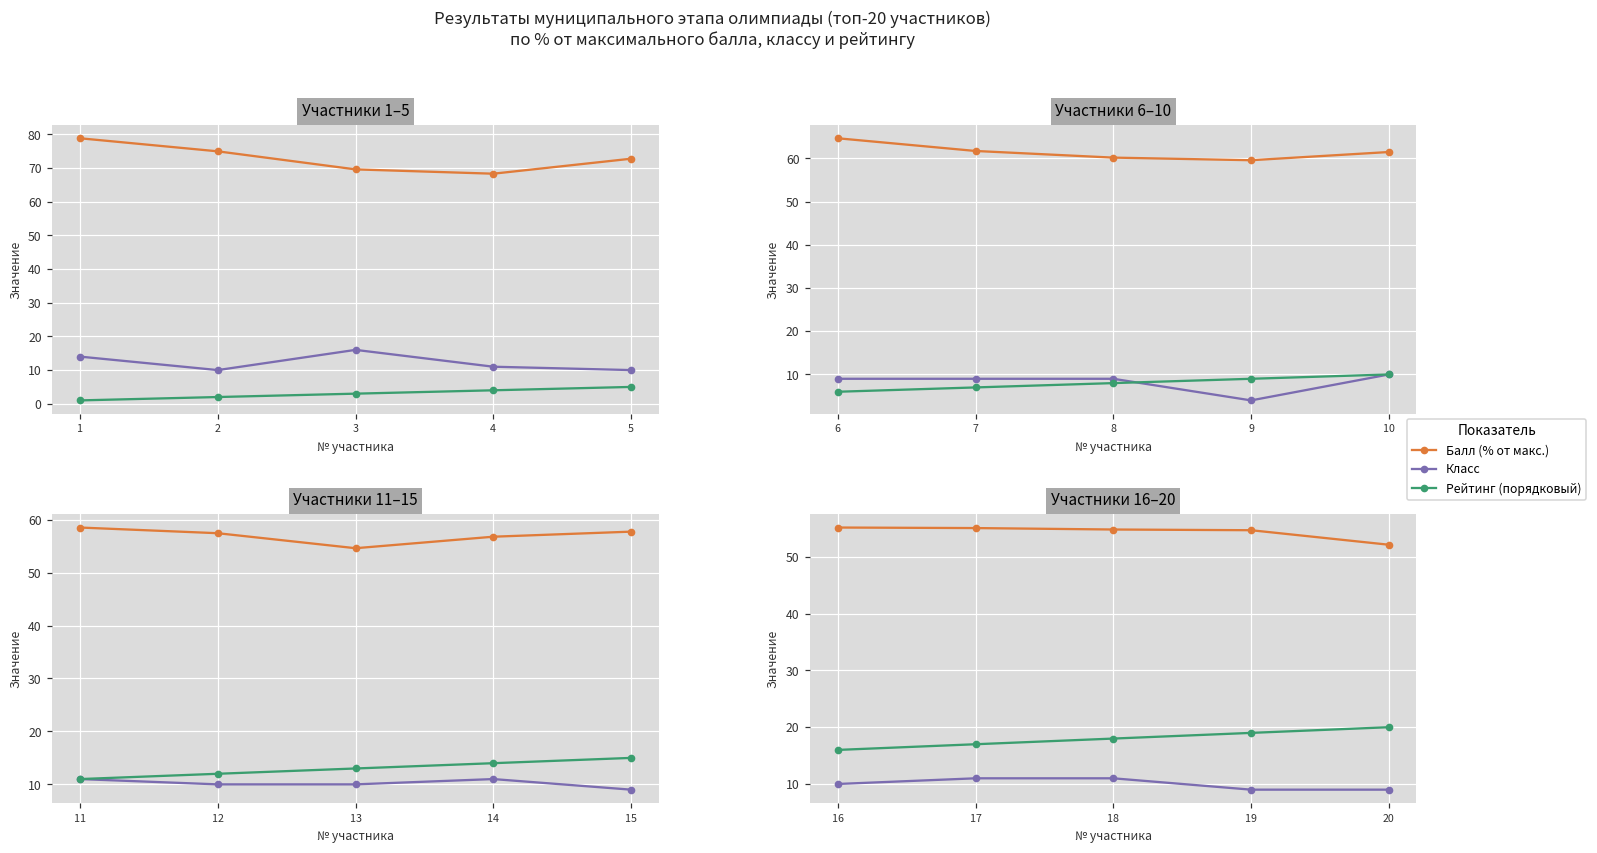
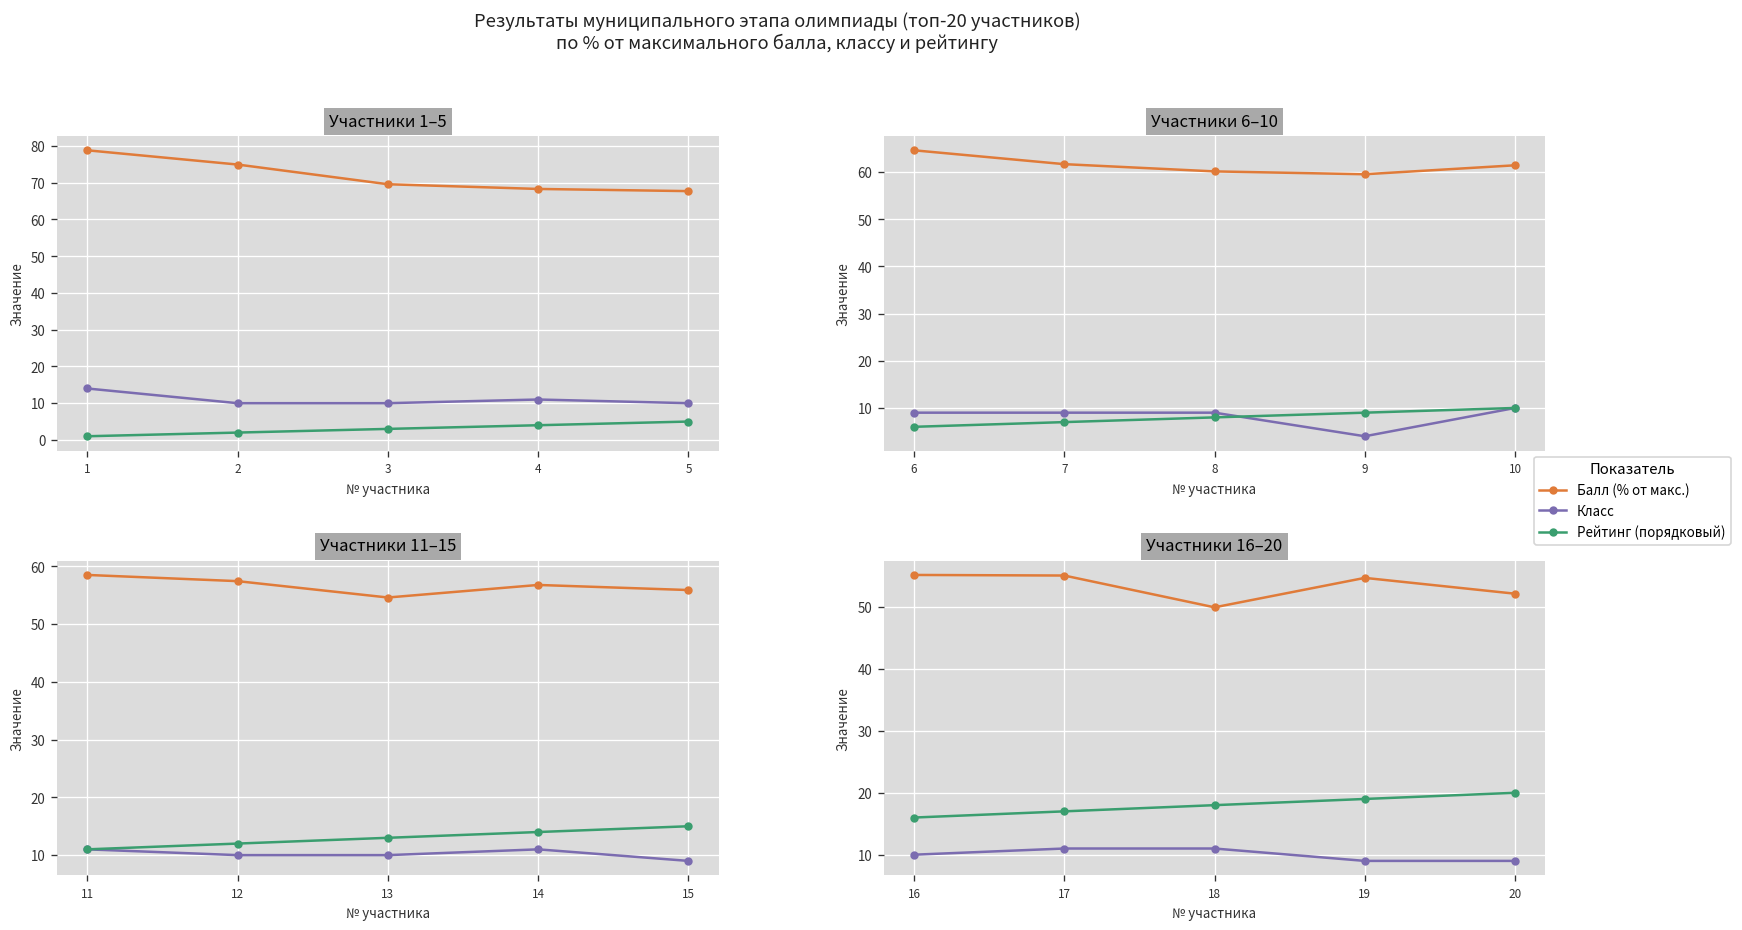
Участники 1–5, Класс, 3: 16 -> 10
Участники 1–5, Балл (% от макс.), 5: 73 -> 68
Участники 11–15, Балл (% от макс.), 15: 58 -> 56
Участники 16–20, Балл (% от макс.), 18: 55 -> 50
